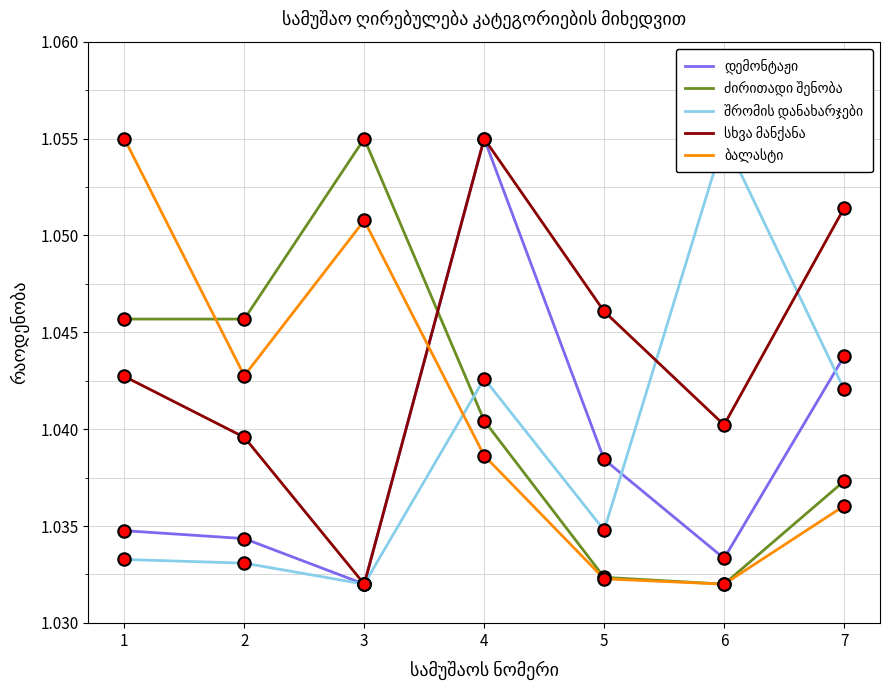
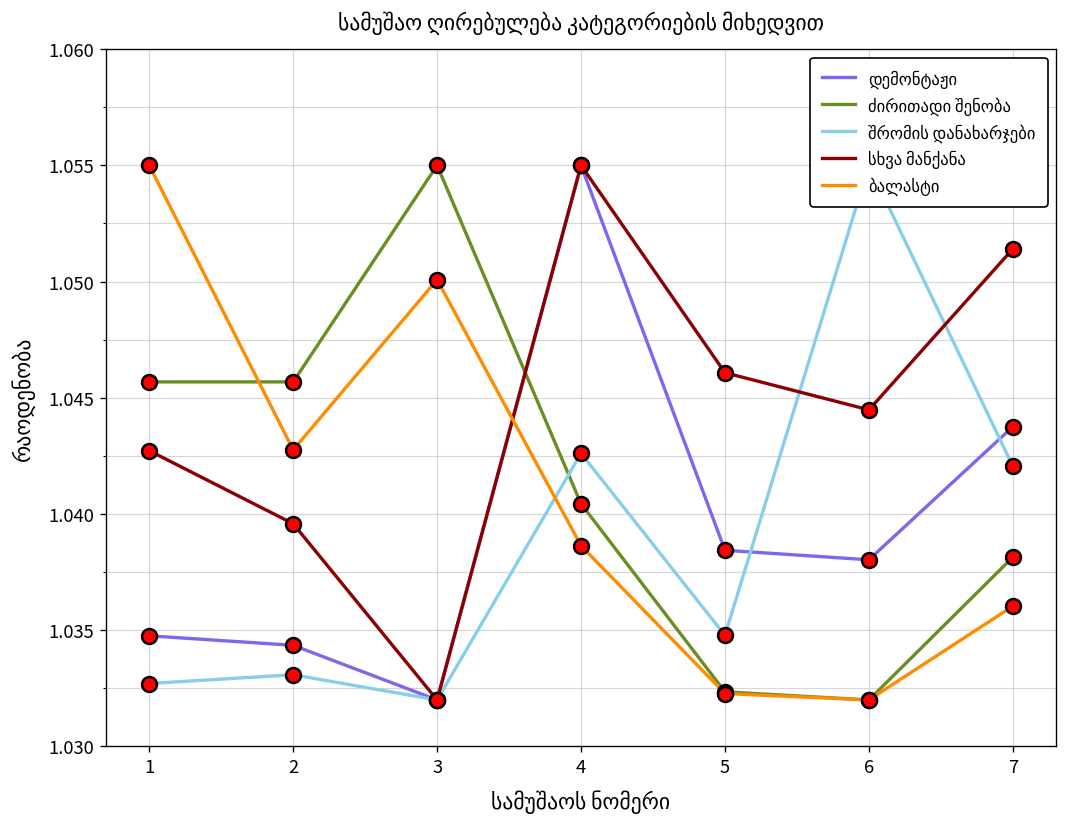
შრომის დანახარჯები, 1: 1.0333 -> 1.0327
ბალასტი, 3: 1.0508 -> 1.0501
დემონტაჟი, 6: 1.0333 -> 1.0380
სხვა მანქანა, 6: 1.0402 -> 1.0445
ძირითადი შენობა, 7: 1.0373 -> 1.0381
